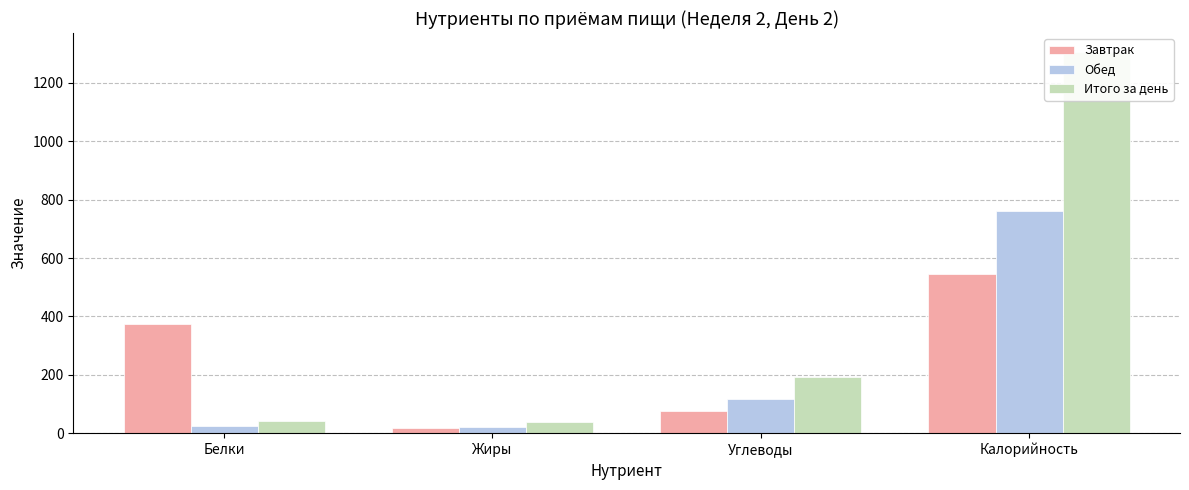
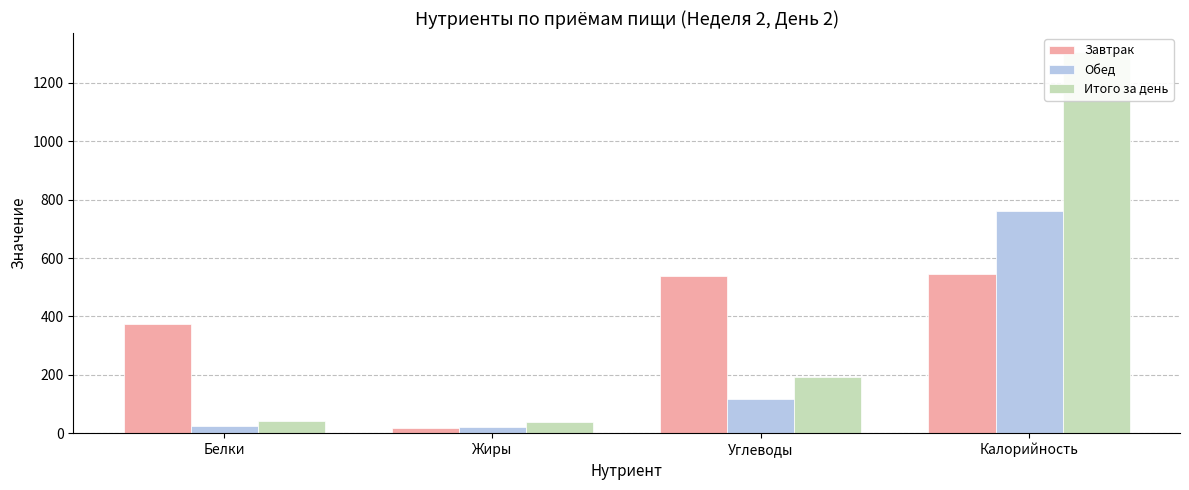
Завтрак, Углеводы: 80 -> 540
